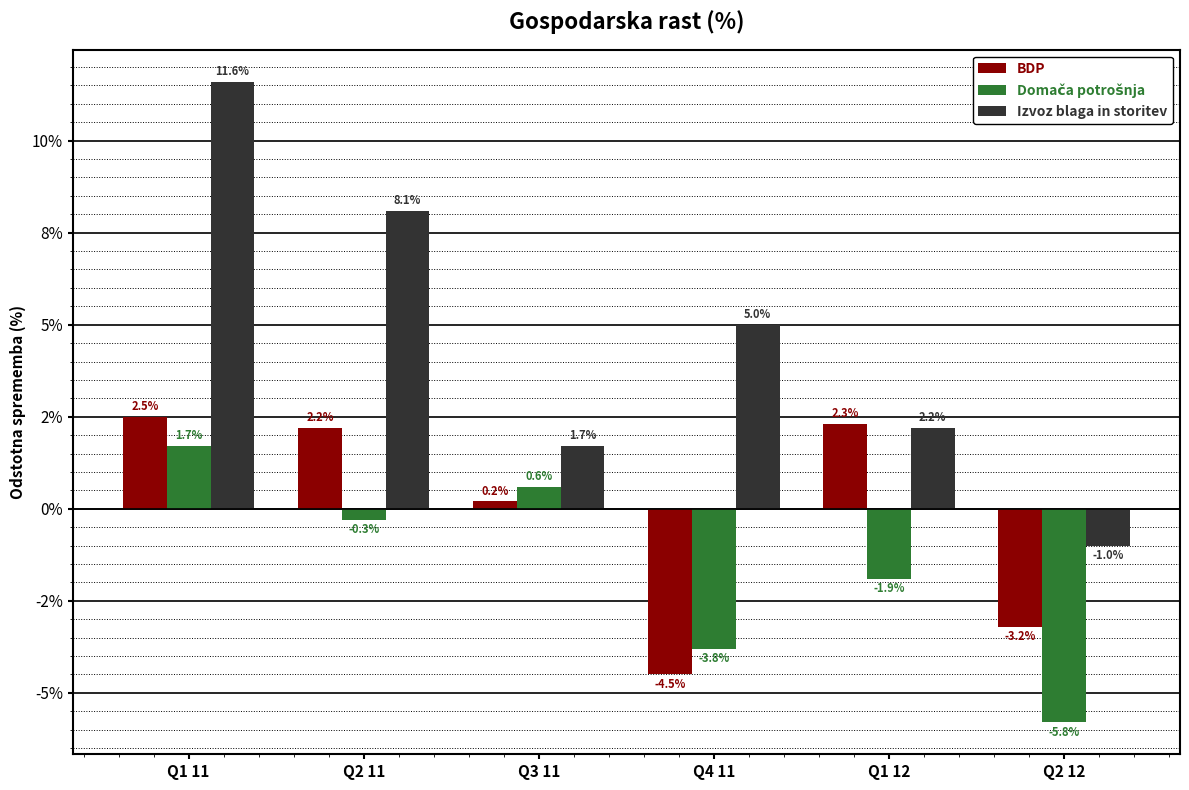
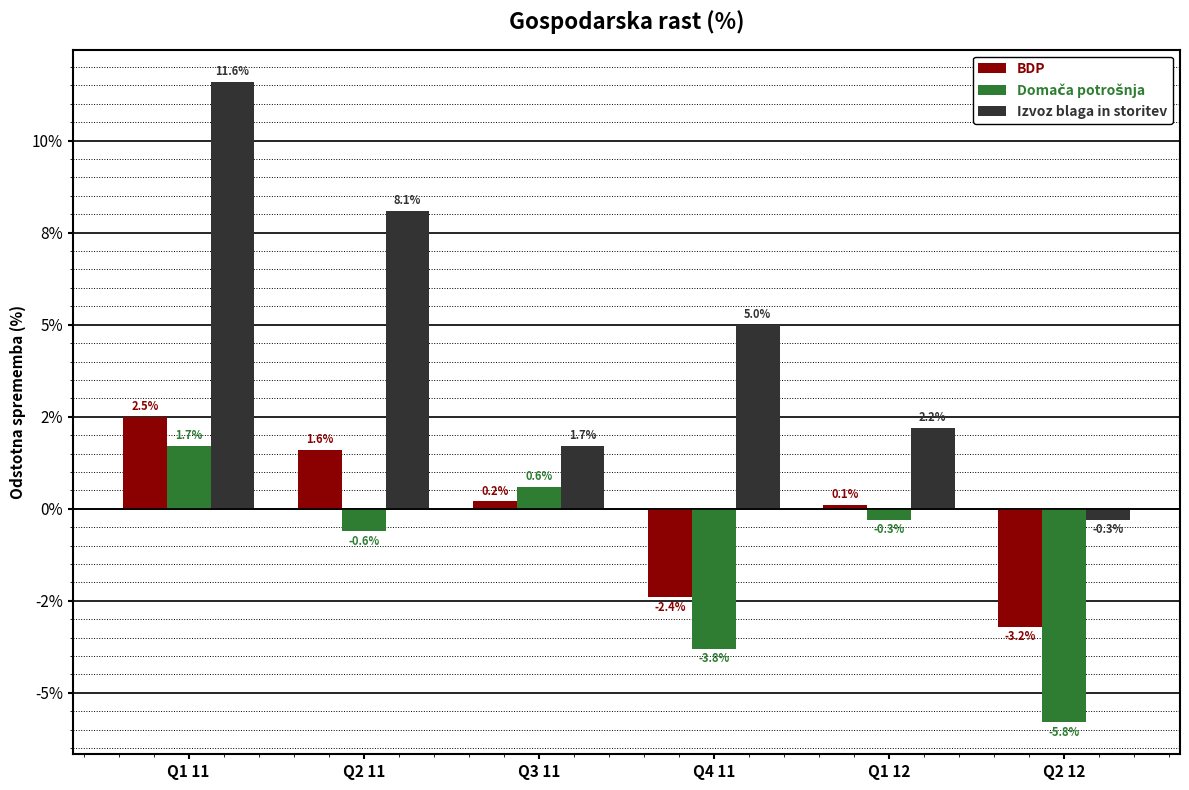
BDP, Q2 11: 2.2% -> 1.6%
Domača potrošnja, Q2 11: -0.3% -> -0.6%
BDP, Q4 11: -4.5% -> -2.4%
BDP, Q1 12: 2.3% -> 0.1%
Domača potrošnja, Q1 12: -1.9% -> -0.3%
Izvoz blaga in storitev, Q2 12: -1.0% -> -0.3%
